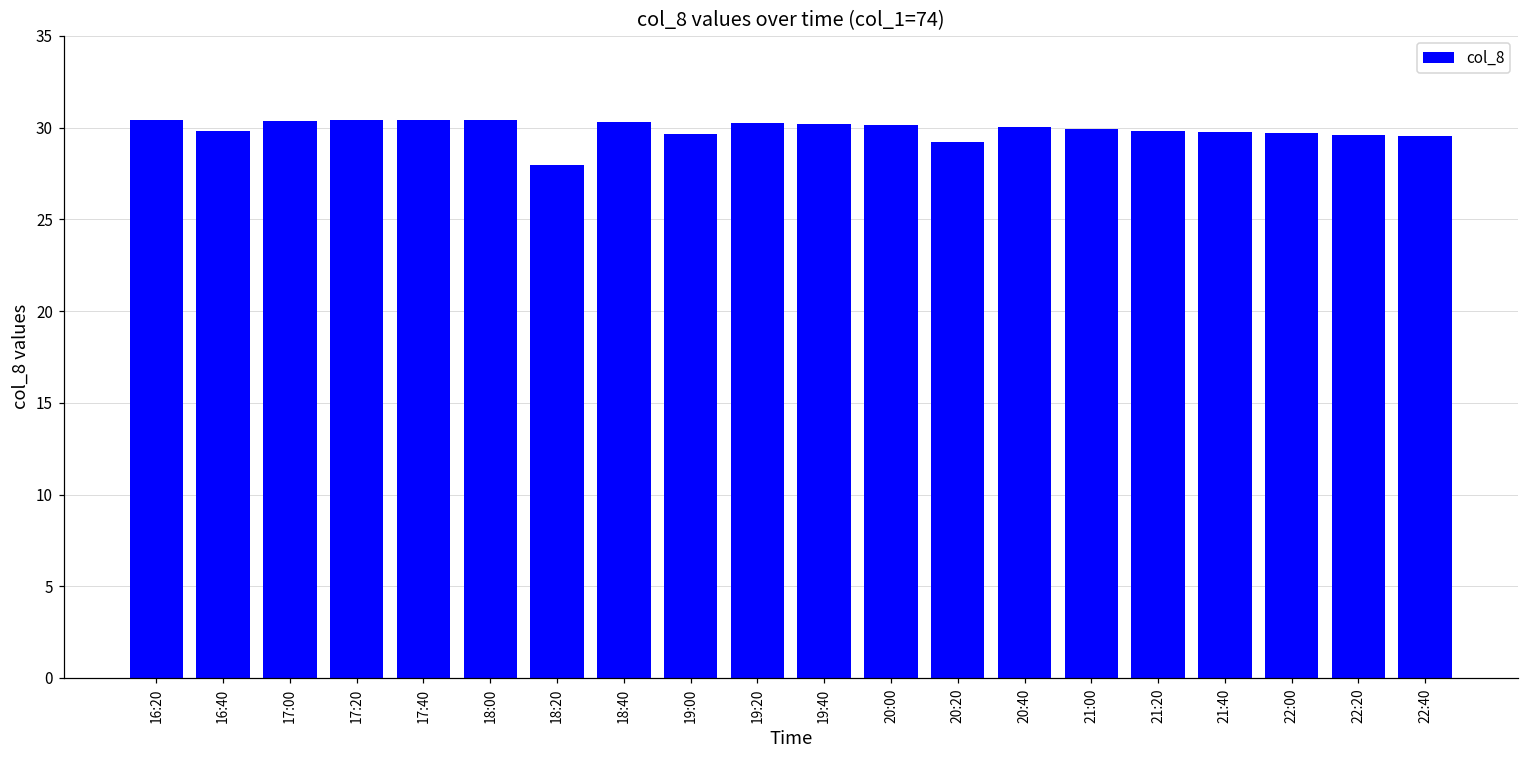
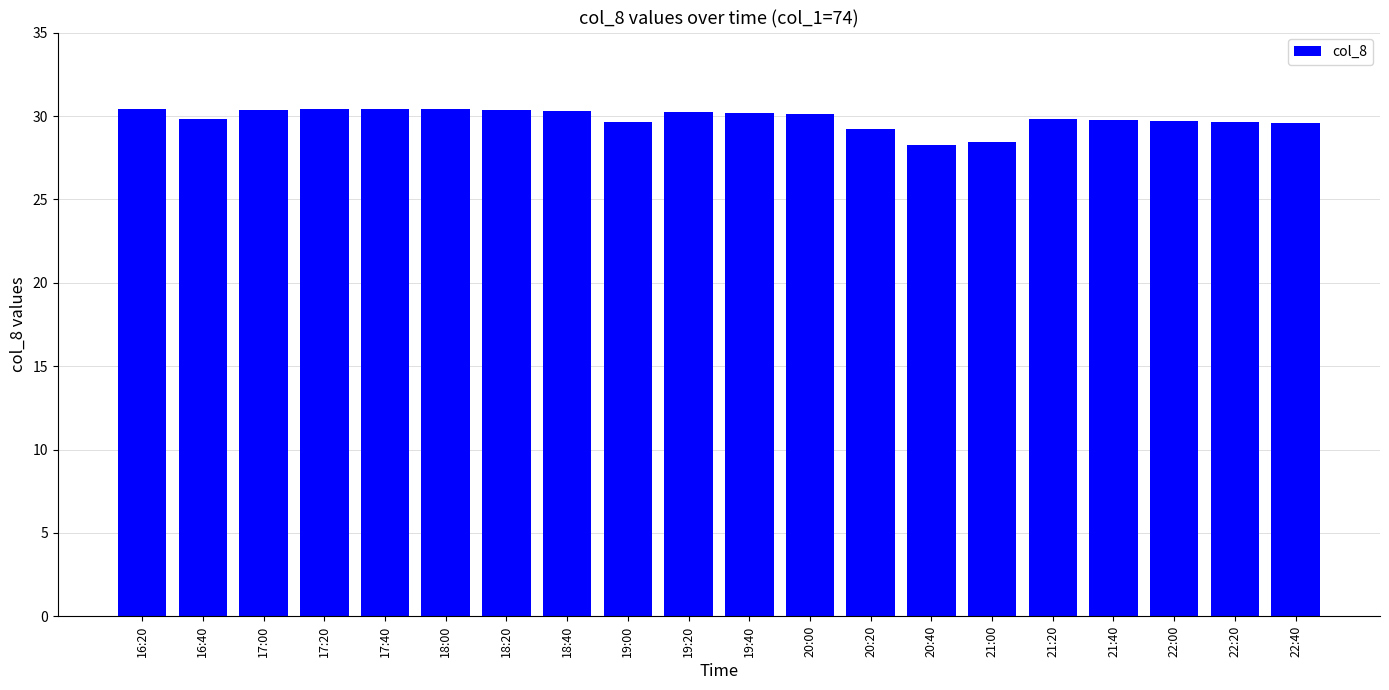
18:20: 28.0 -> 30.4
20:40: 30.0 -> 28.3
21:00: 29.9 -> 28.4
